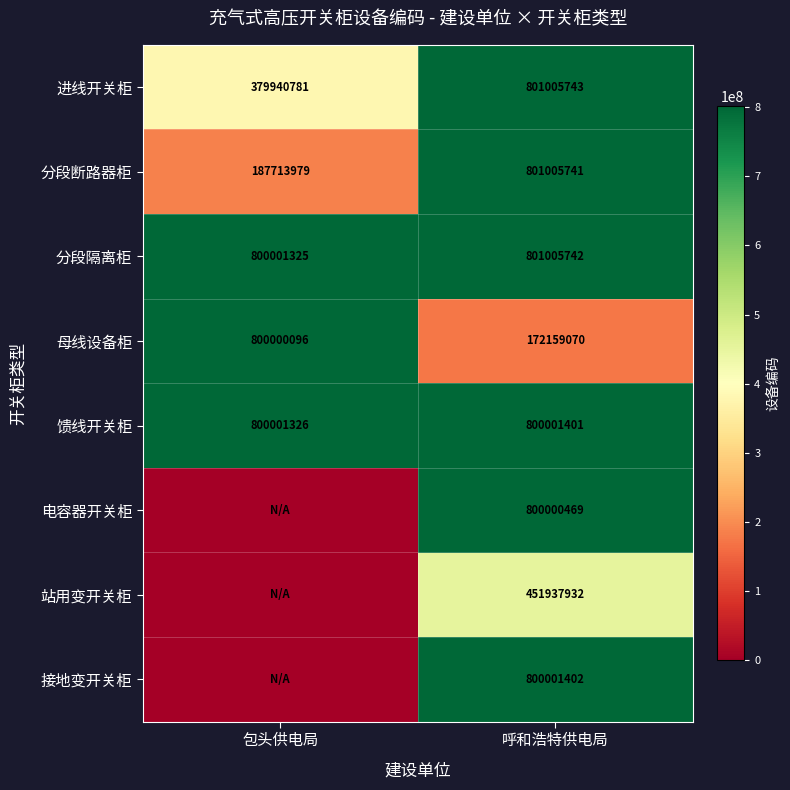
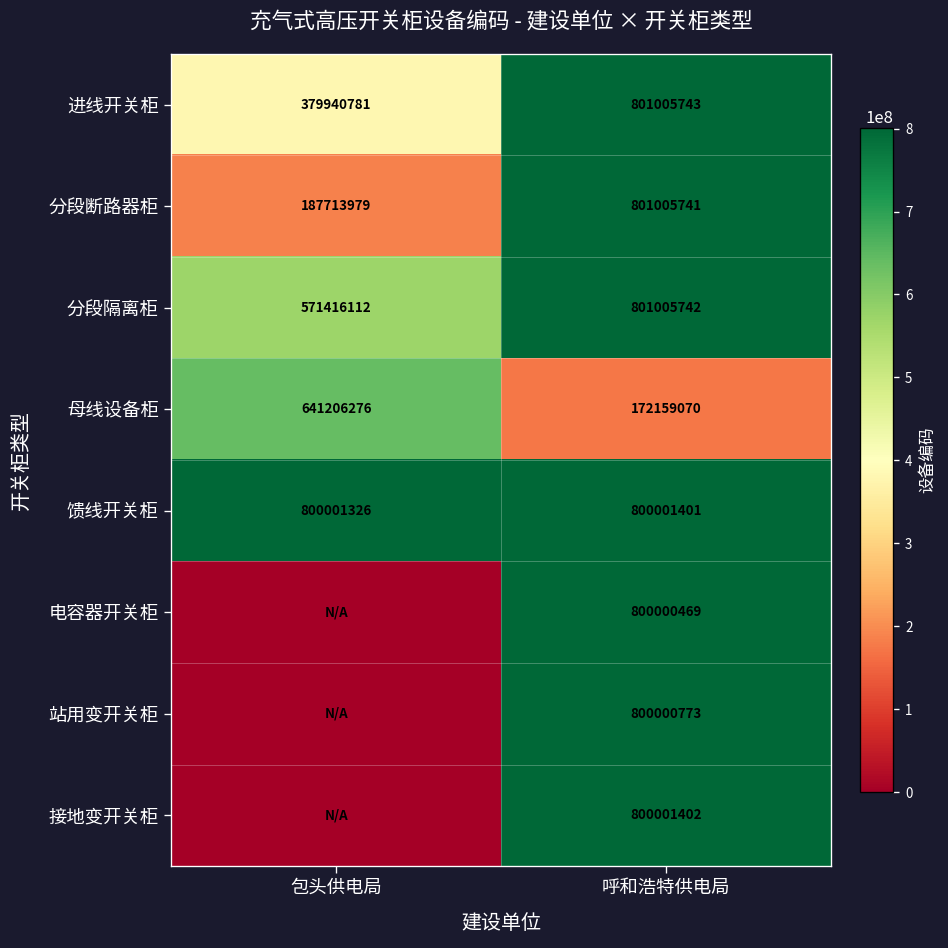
分段隔离柜, 包头供电局: 800001325 -> 571416112
母线设备柜, 包头供电局: 800000096 -> 641206276
站用变开关柜, 呼和浩特供电局: 451937932 -> 800000773
